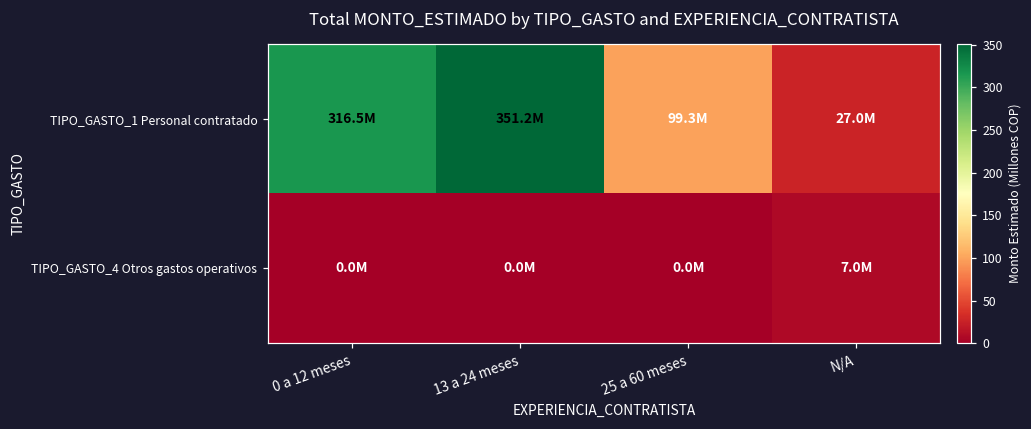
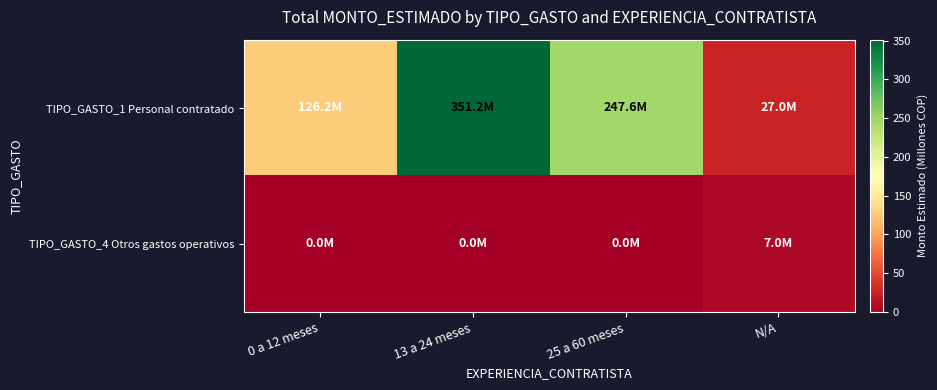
TIPO_GASTO_1 Personal contratado, 0 a 12 meses: 316.5M -> 126.2M
TIPO_GASTO_1 Personal contratado, 25 a 60 meses: 99.3M -> 247.6M
